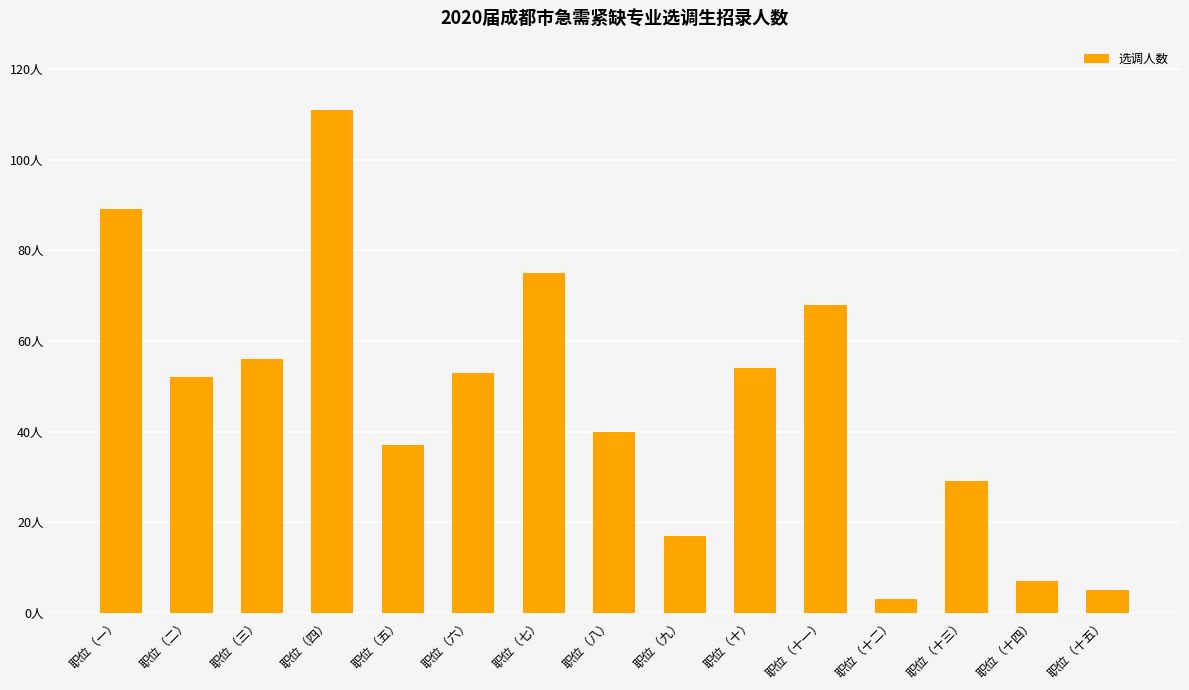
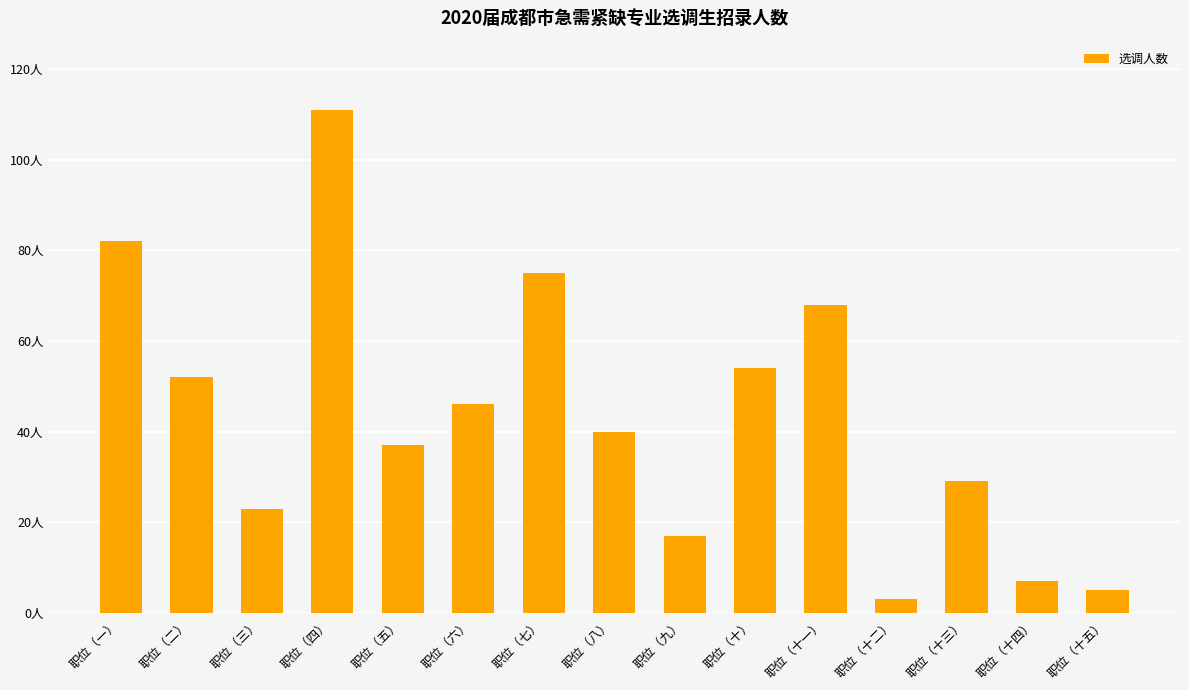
职位（一）: 89人 -> 82人
职位（三）: 56人 -> 23人
职位（六）: 53人 -> 46人
